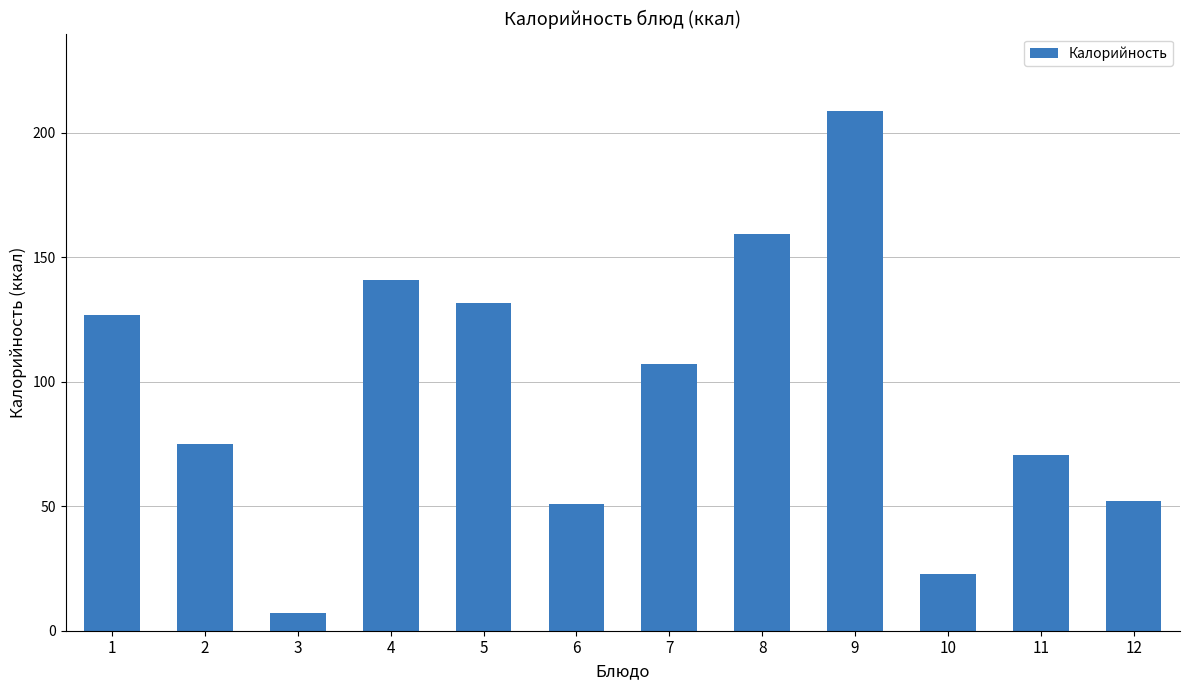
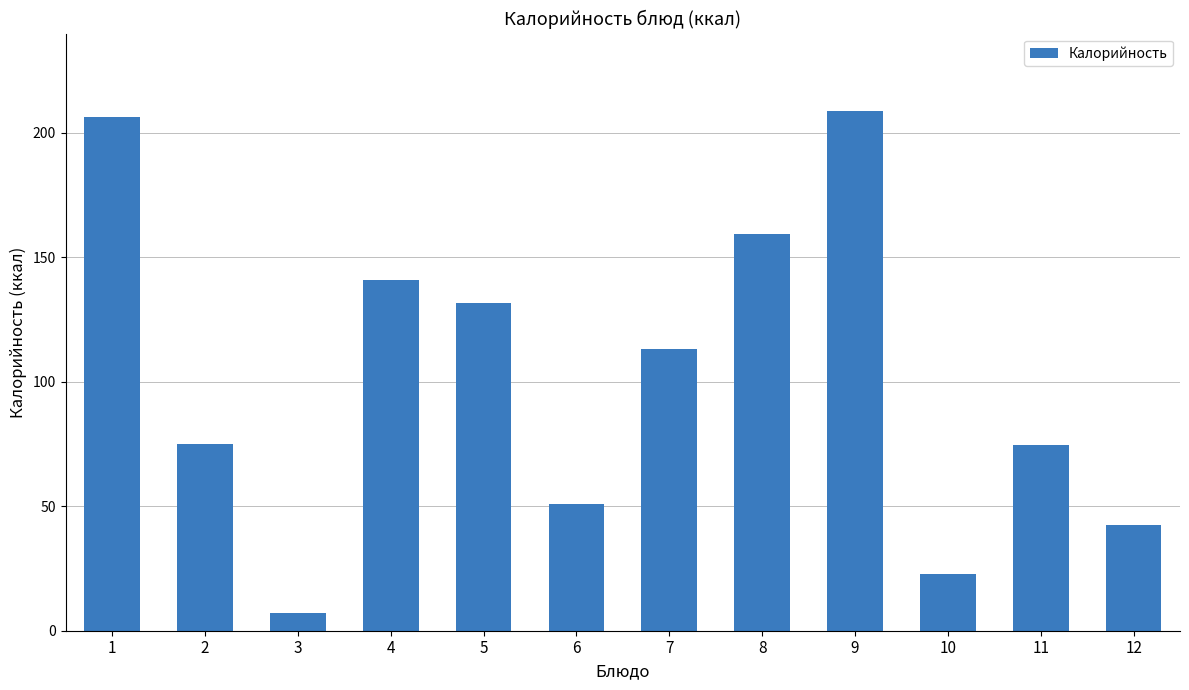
1: 127 -> 206
7: 107 -> 113
11: 71 -> 75
12: 52 -> 42
